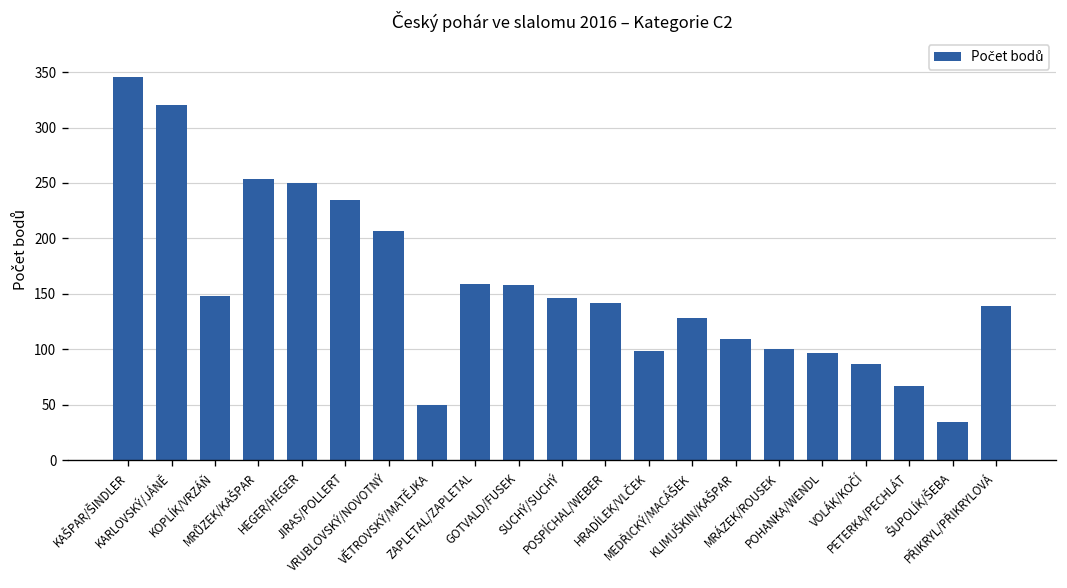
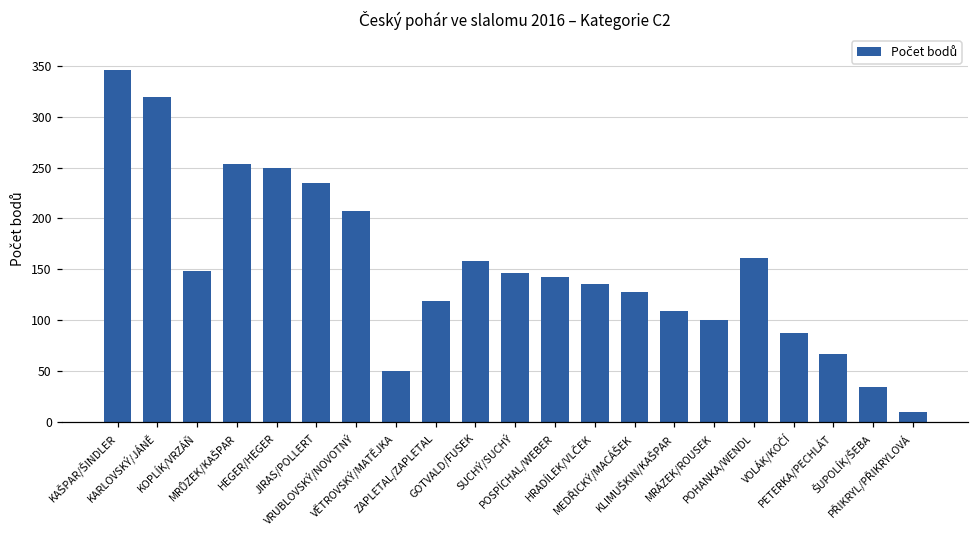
ZAPLETAL/ZAPLETAL: 160 -> 120
HRADÍLEK/VLČEK: 100 -> 140
POHANKA/WENDL: 100 -> 160
PŘIKRYL/PŘIKRYLOVÁ: 140 -> 10
